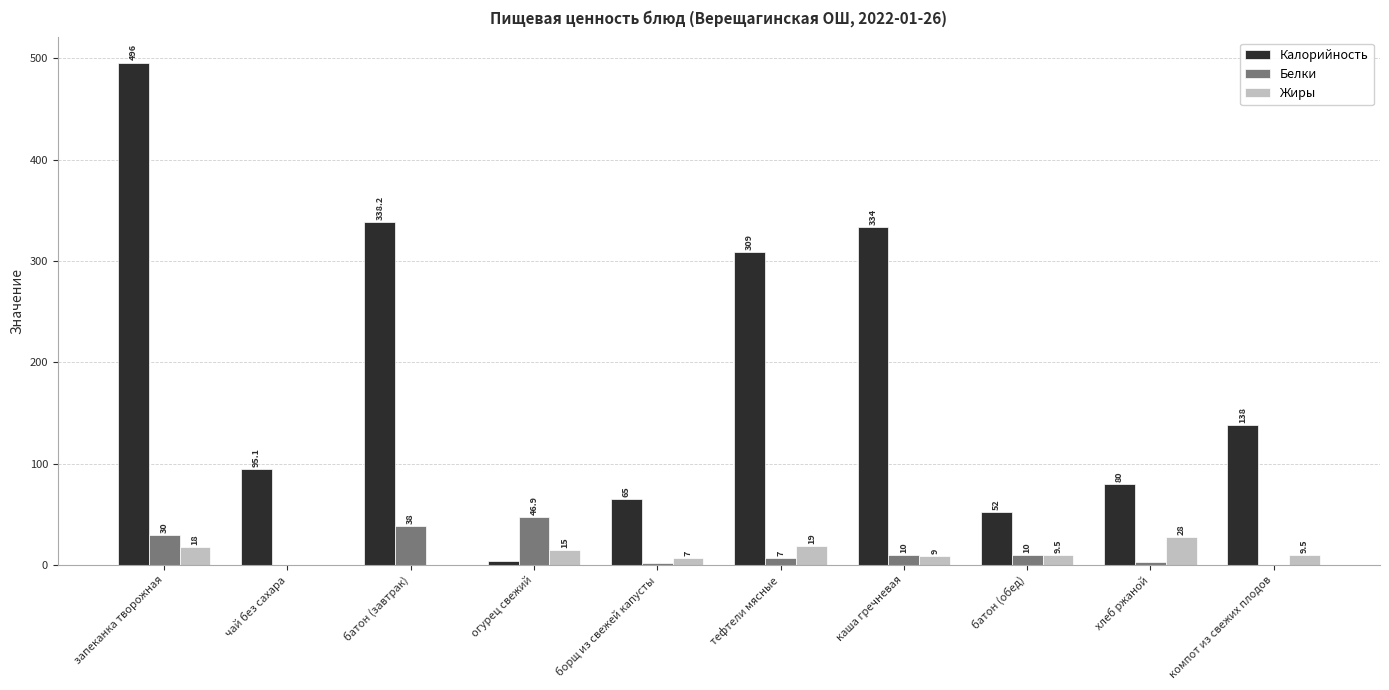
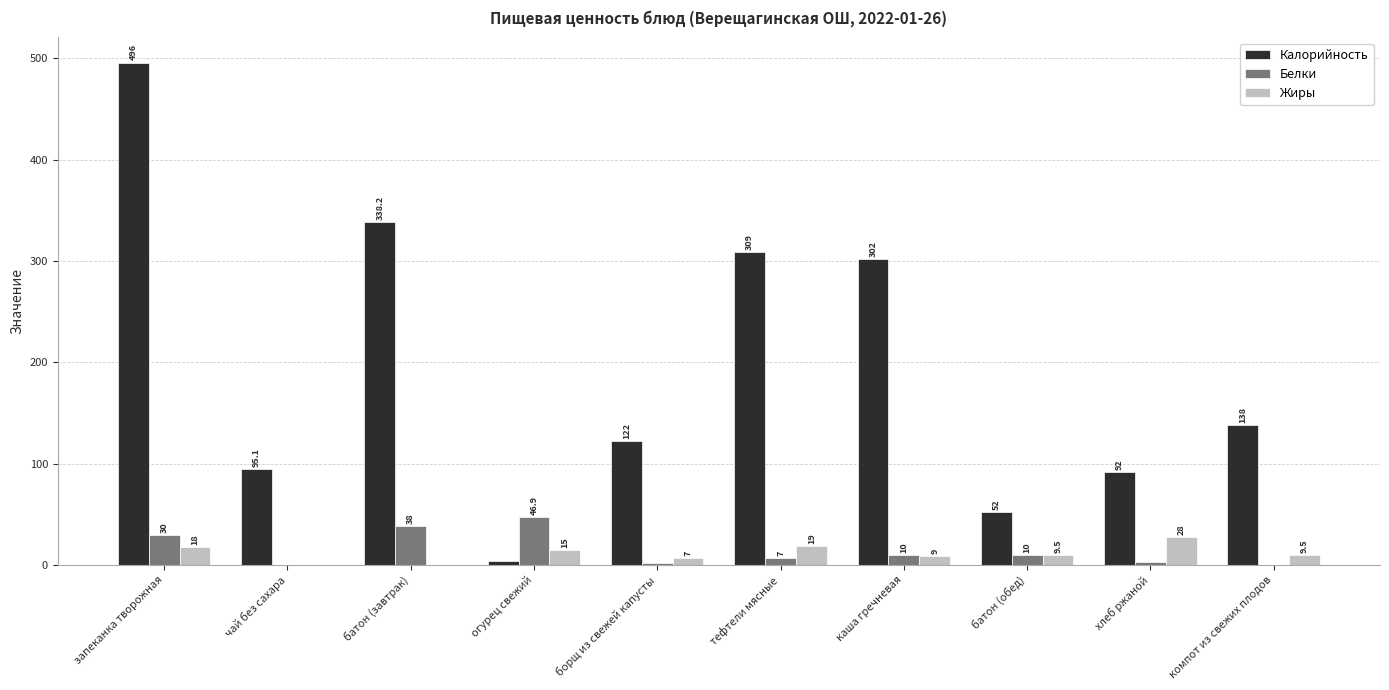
Калорийность, борщ из свежей капусты: 65 -> 122
Калорийность, каша гречневая: 334 -> 302
Калорийность, хлеб ржаной: 80 -> 92
